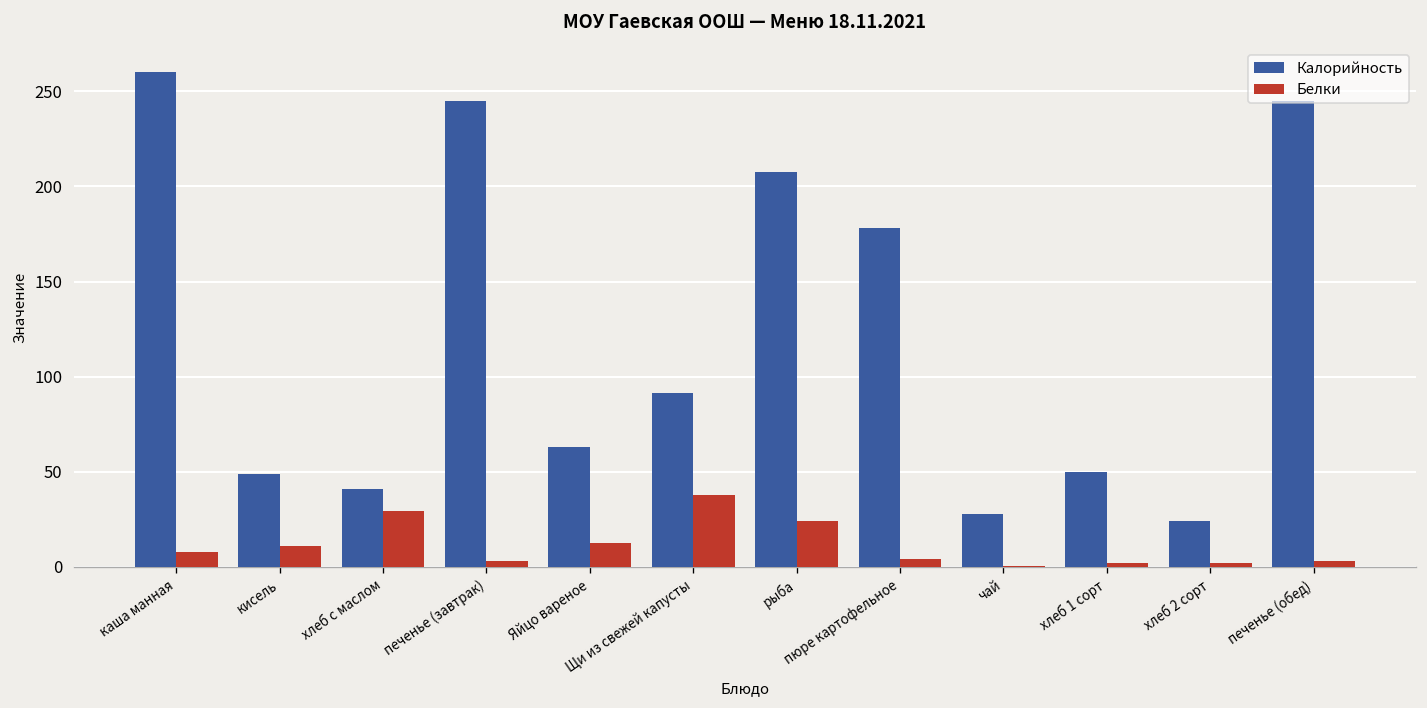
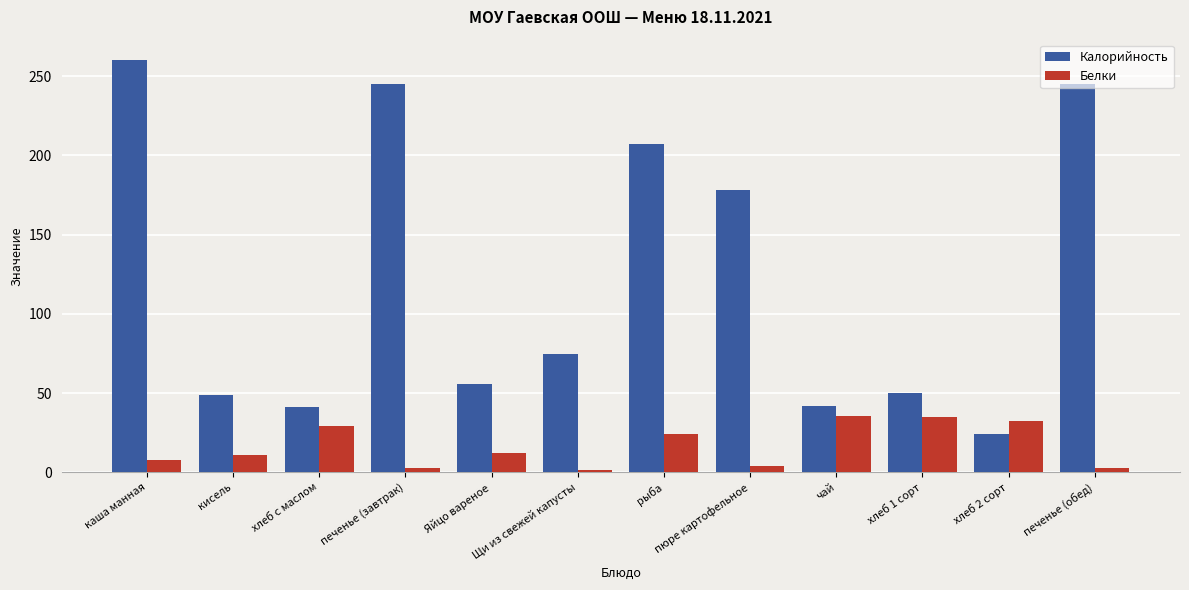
Калорийность, Яйцо вареное: 63 -> 56
Калорийность, Щи из свежей капусты: 91 -> 75
Белки, Щи из свежей капусты: 38 -> 1
Калорийность, чай: 28 -> 42
Белки, чай: 0 -> 36
Белки, хлеб 1 сорт: 2 -> 35
Белки, хлеб 2 сорт: 2 -> 32
